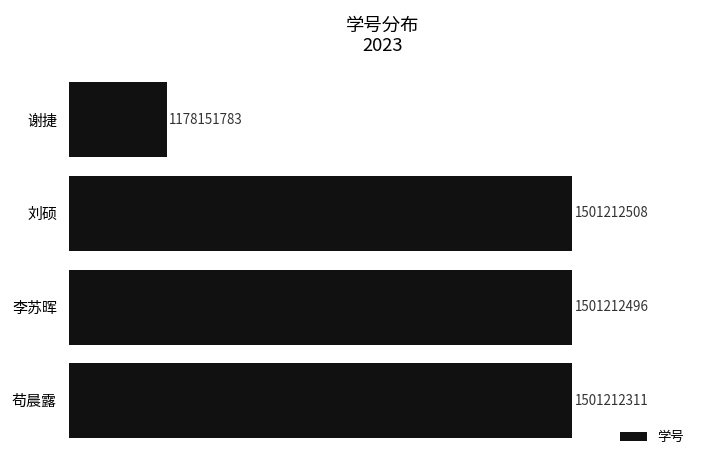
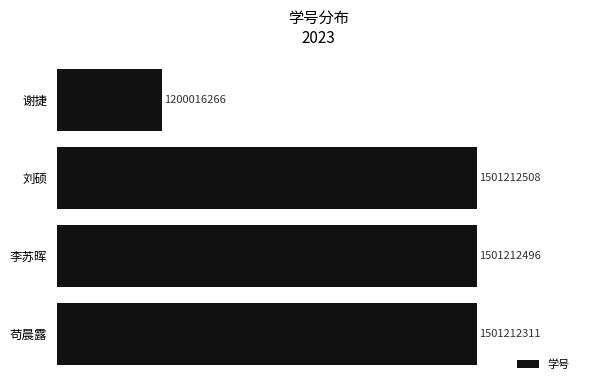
谢捷: 1178151783 -> 1200016266
